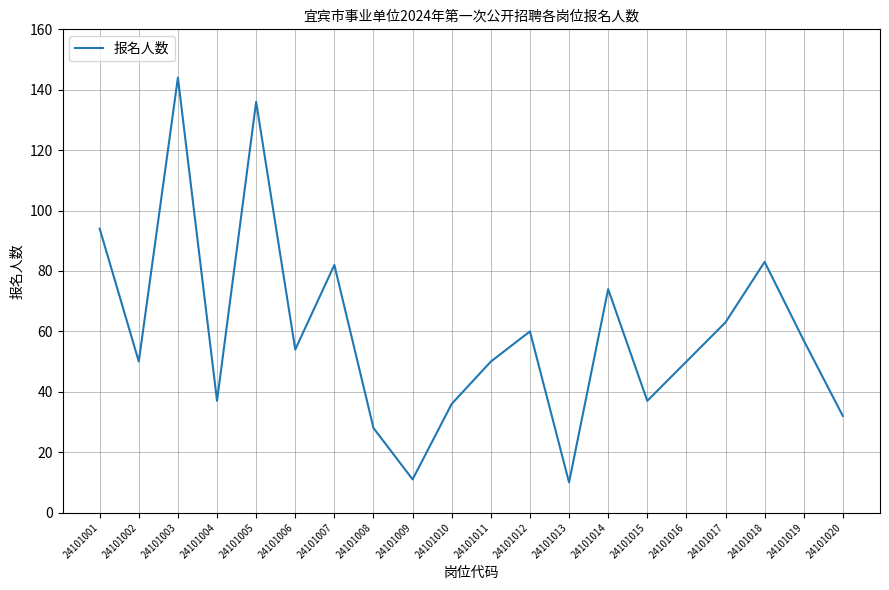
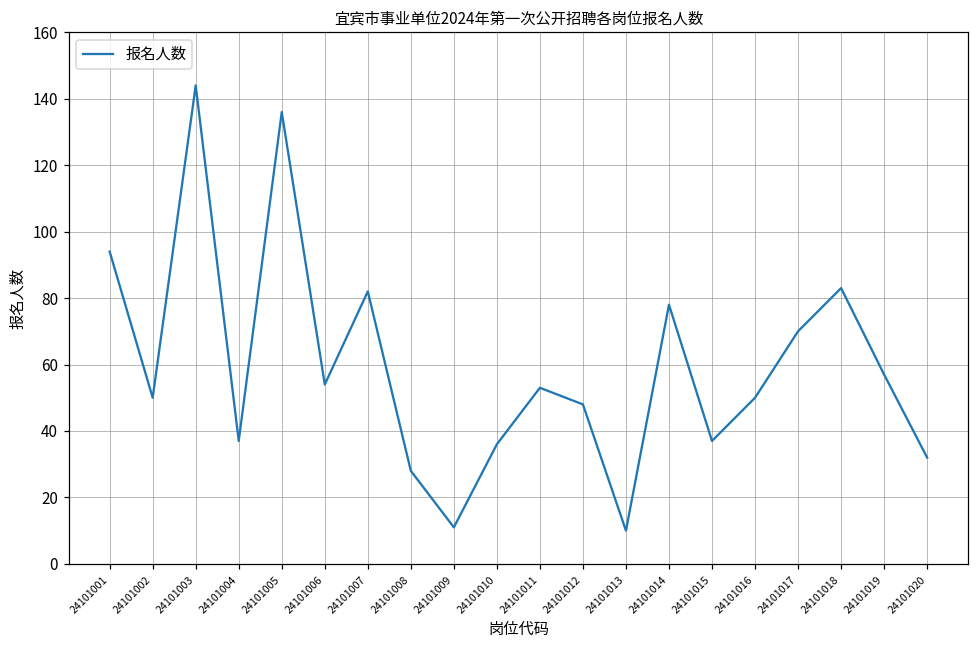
24101011: 50 -> 53
24101012: 60 -> 48
24101014: 74 -> 78
24101017: 63 -> 70
